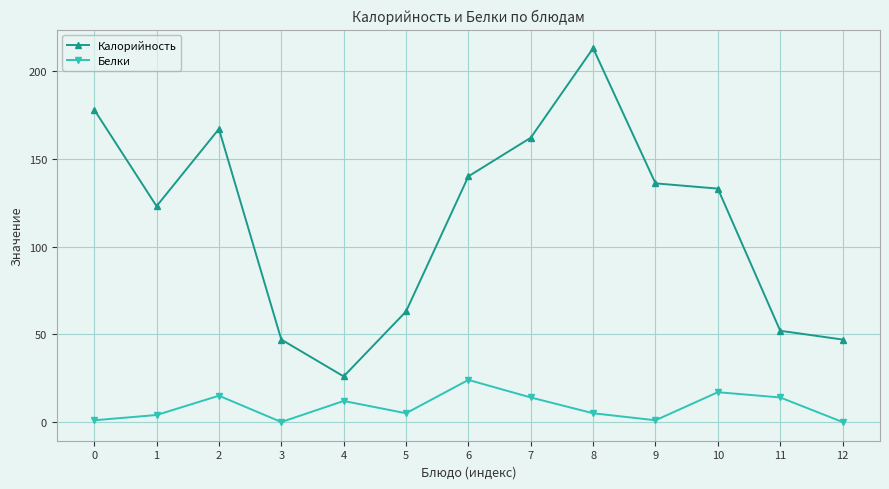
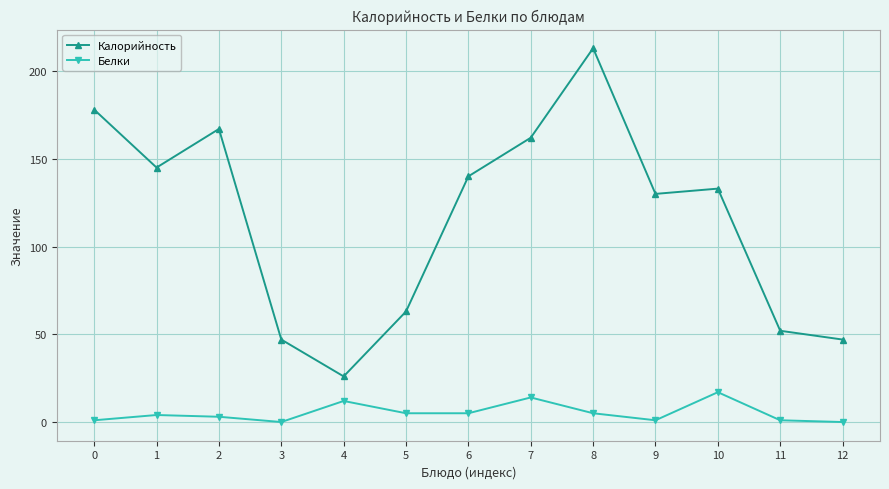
Калорийность, 1: 123 -> 145
Белки, 2: 15 -> 3
Белки, 6: 24 -> 5
Калорийность, 9: 136 -> 130
Белки, 11: 14 -> 1
